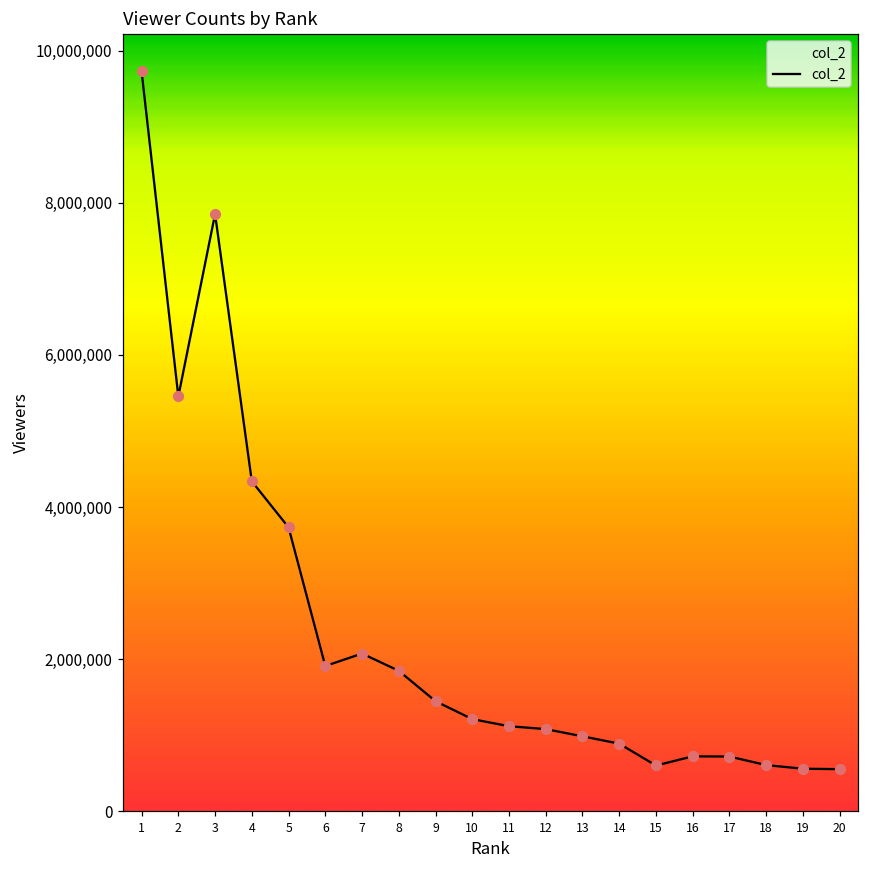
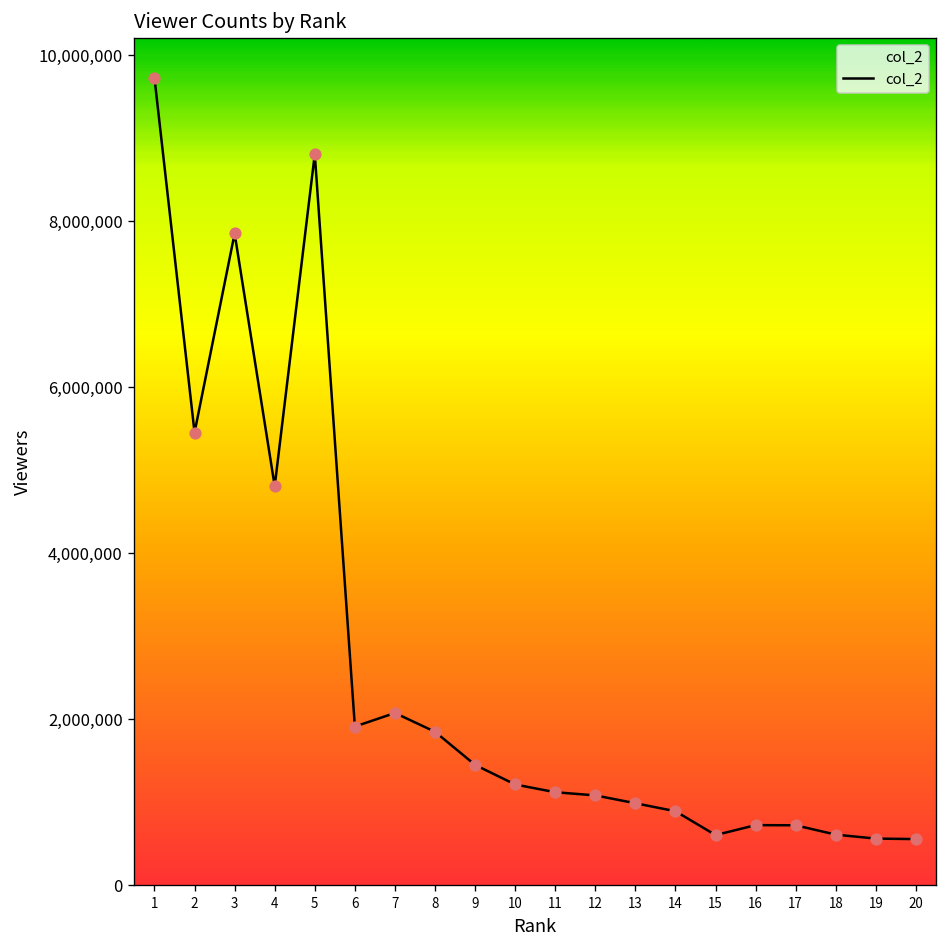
4: 4,300,000 -> 4,800,000
5: 3,700,000 -> 8,800,000
